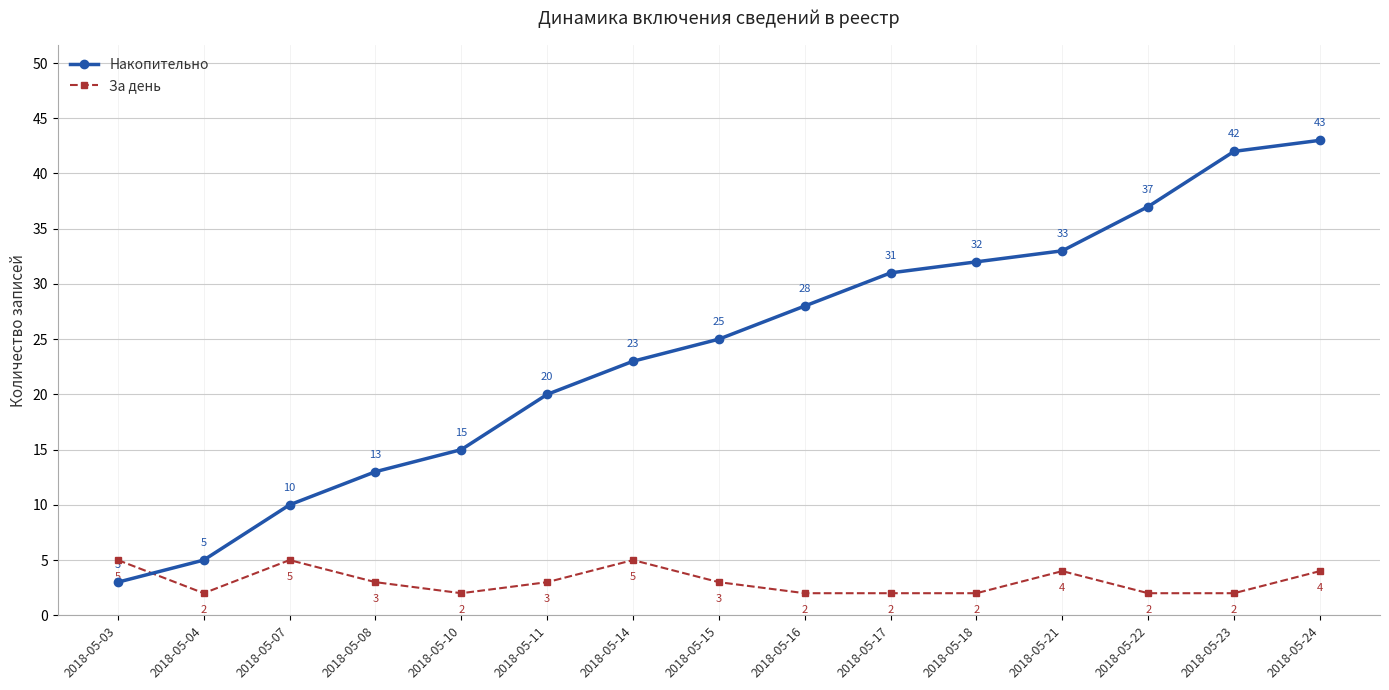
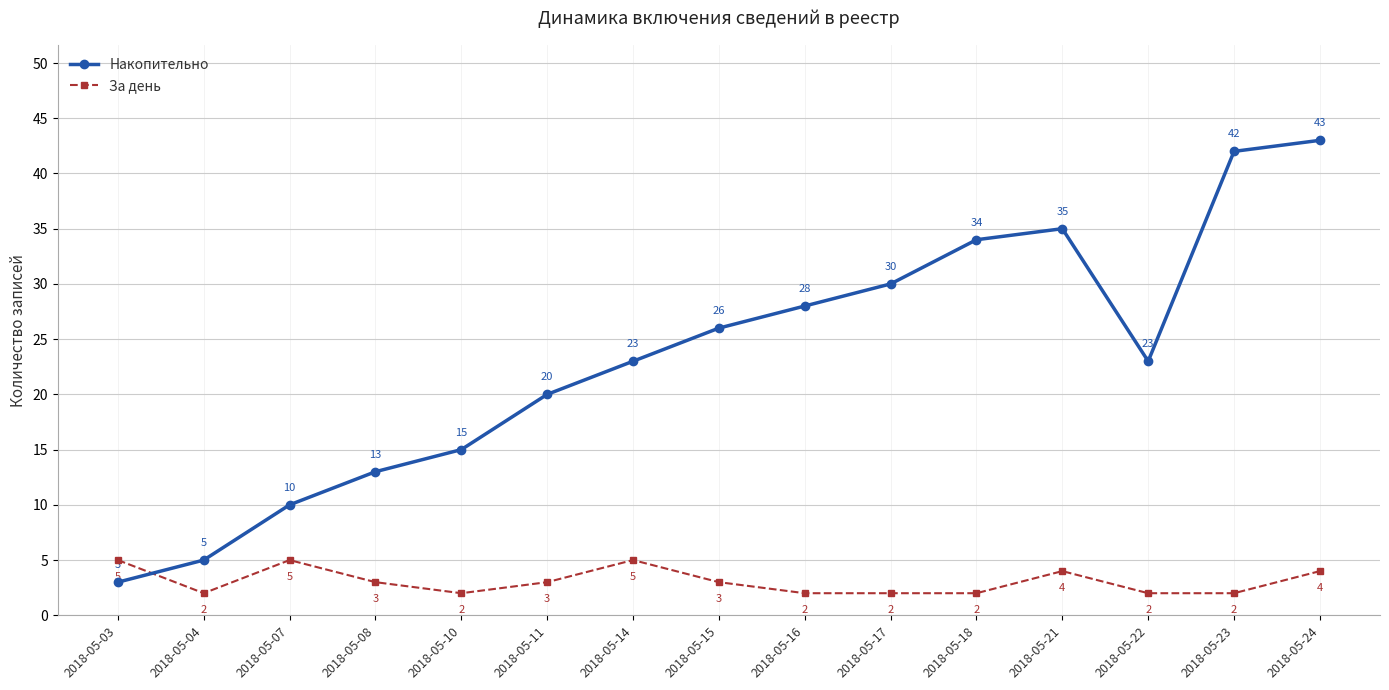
Накопительно, 2018-05-15: 25 -> 26
Накопительно, 2018-05-17: 31 -> 30
Накопительно, 2018-05-18: 32 -> 34
Накопительно, 2018-05-21: 33 -> 35
Накопительно, 2018-05-22: 37 -> 23
